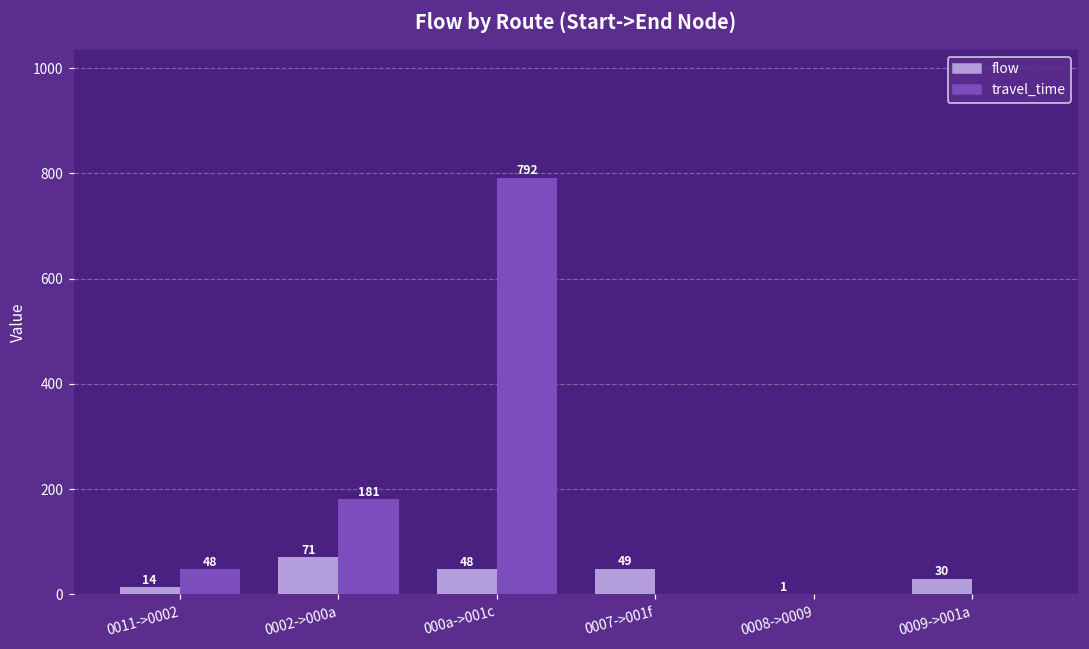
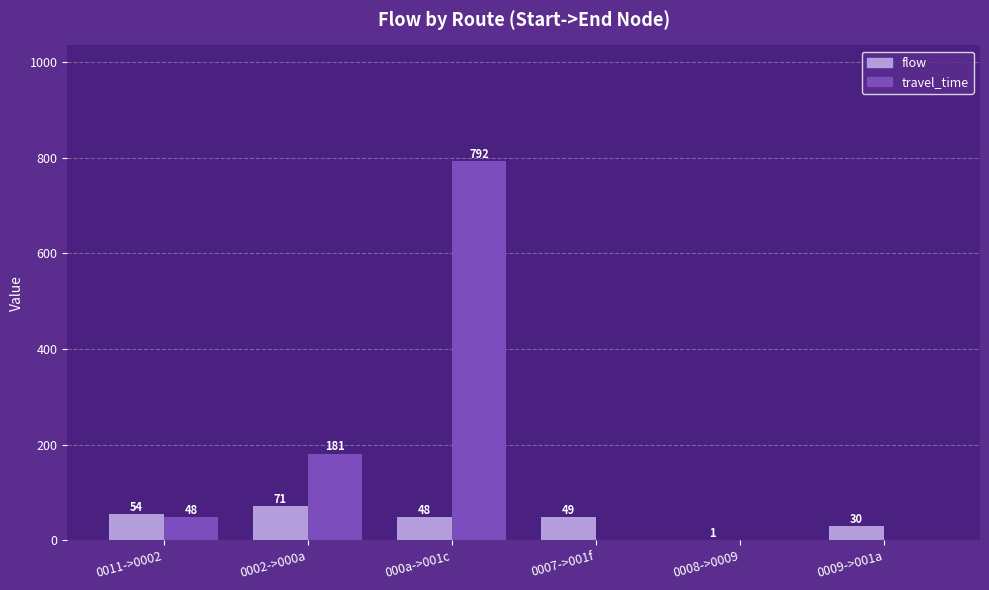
flow, 0011->0002: 14 -> 54
